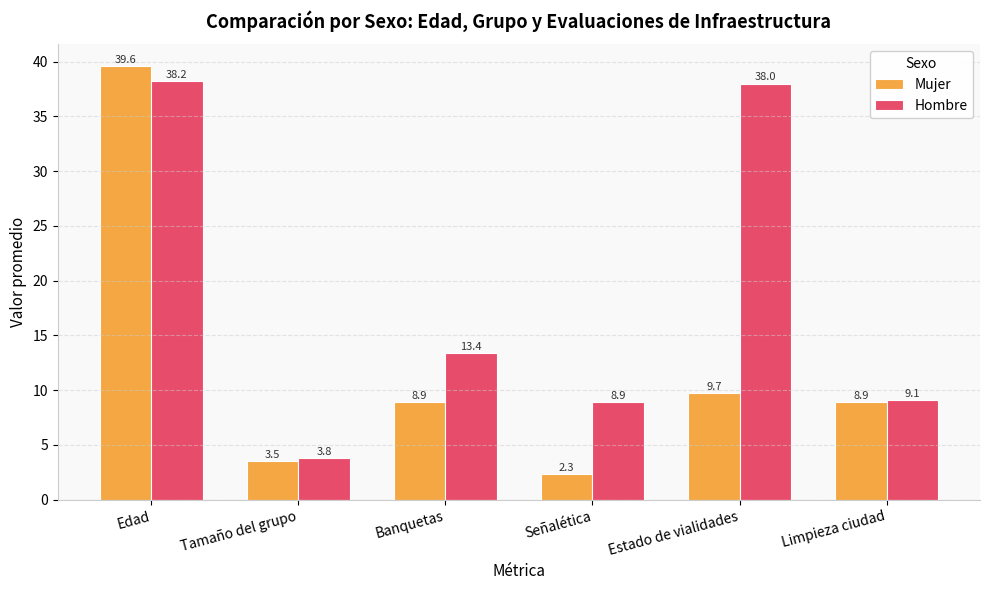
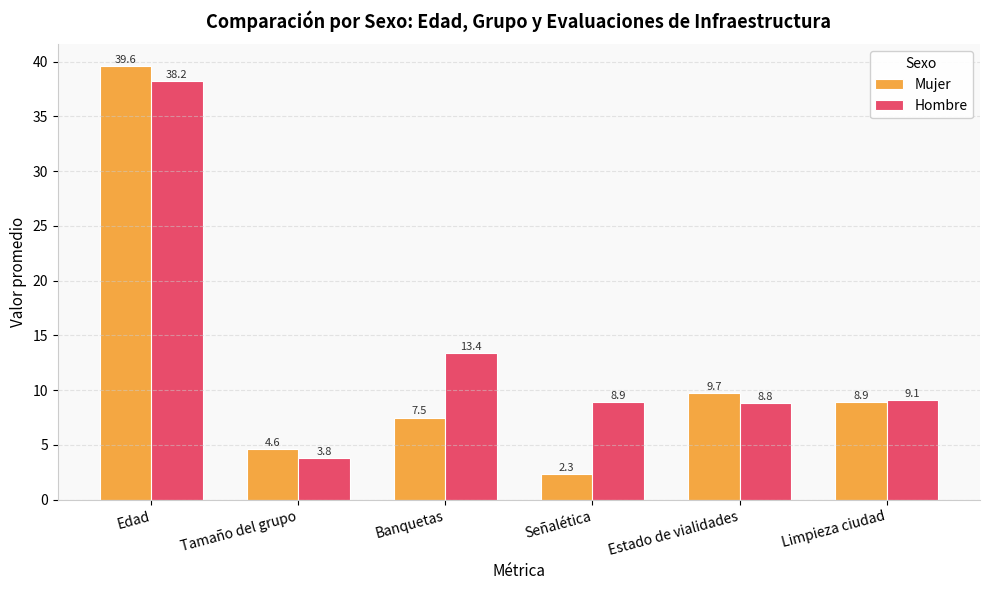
Mujer, Tamaño del grupo: 3.5 -> 4.6
Mujer, Banquetas: 8.9 -> 7.5
Hombre, Estado de vialidades: 38.0 -> 8.8
